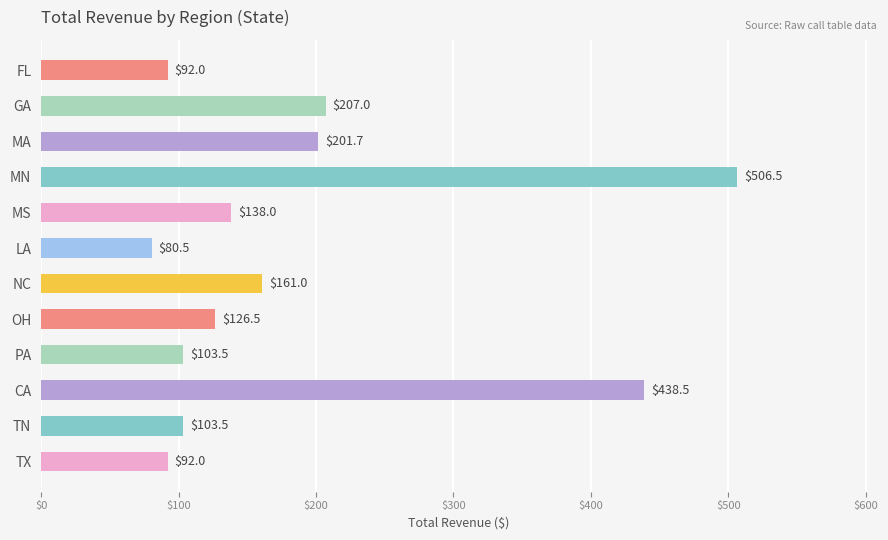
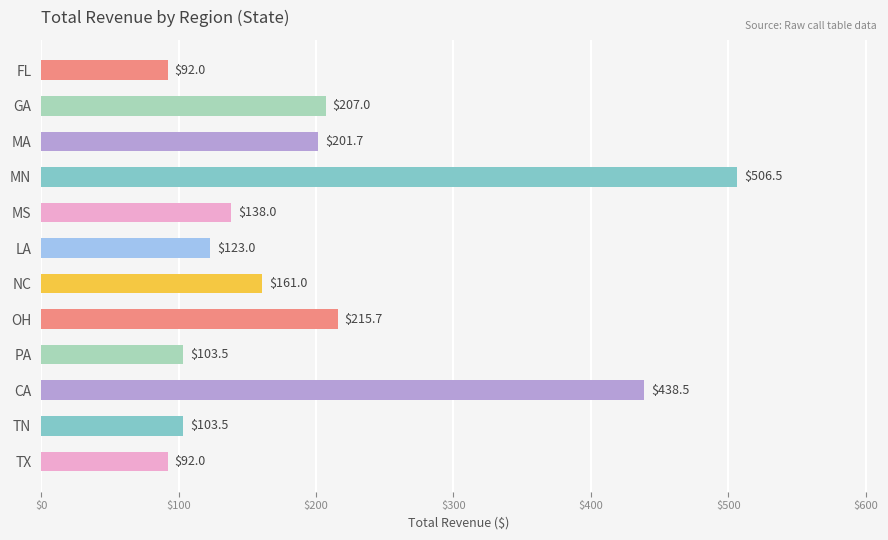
LA: $80.5 -> $123.0
OH: $126.5 -> $215.7
